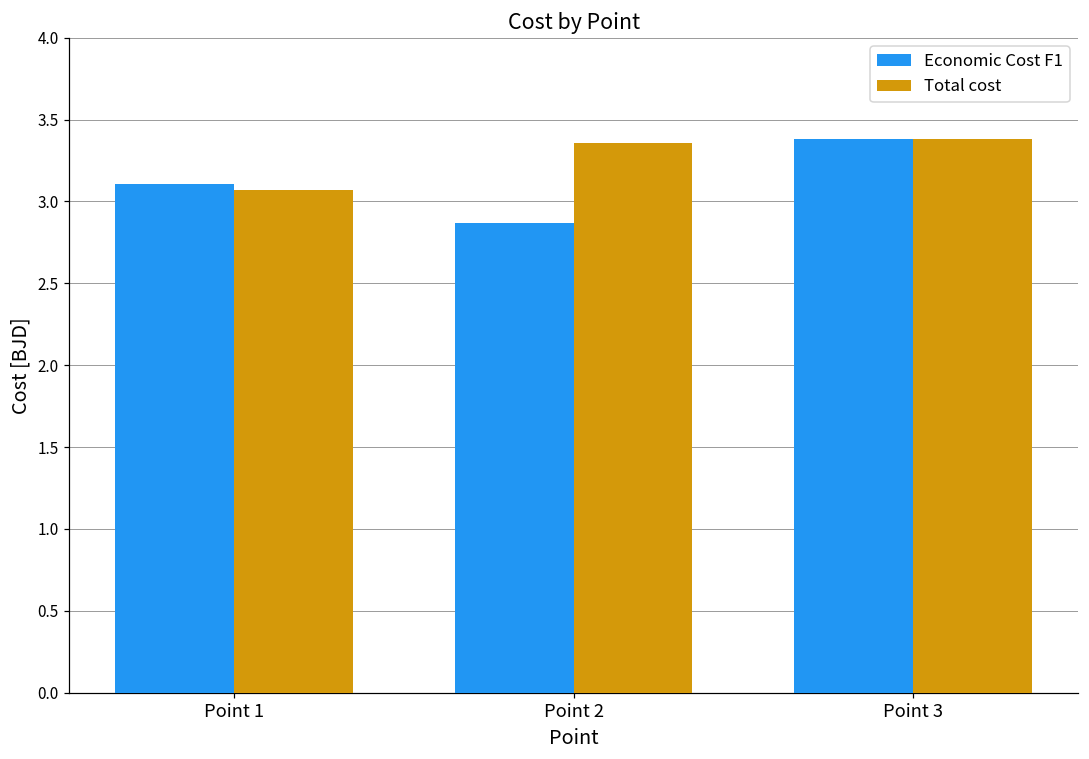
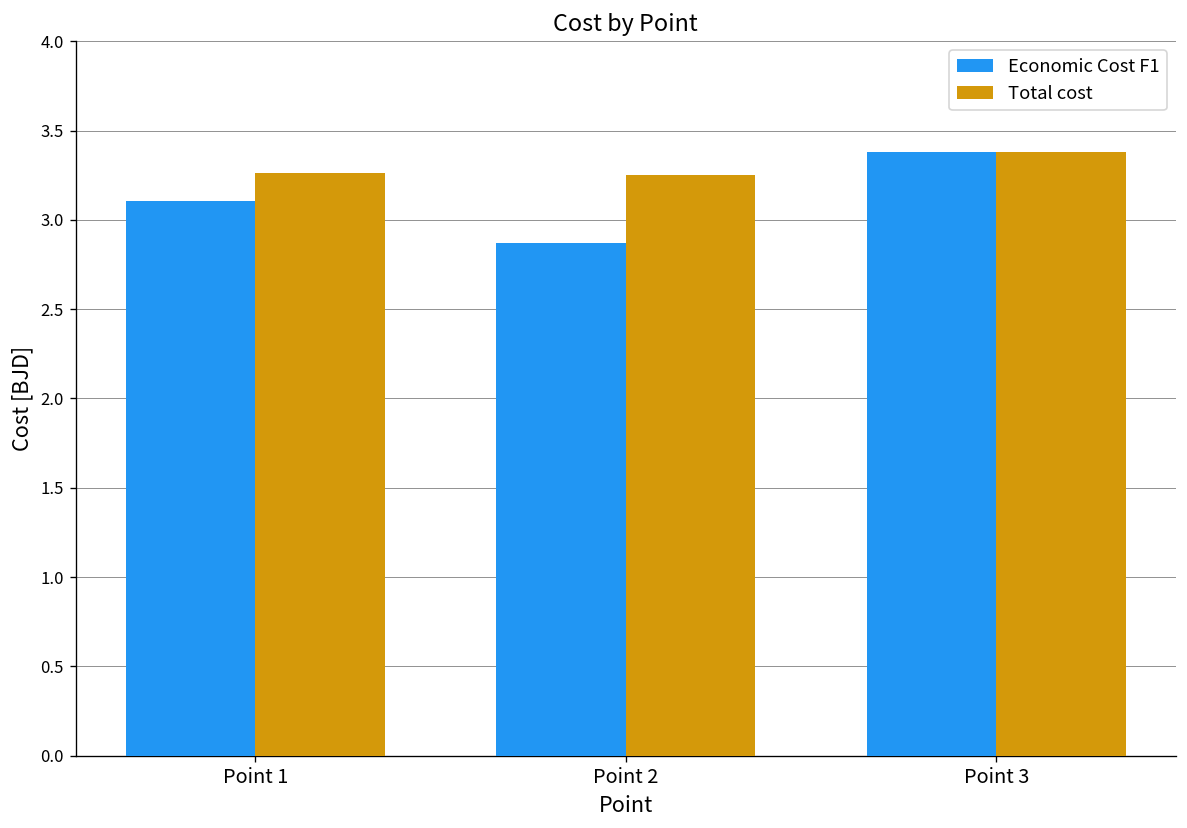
Total cost, Point 1: 3.07 -> 3.26
Total cost, Point 2: 3.36 -> 3.25
